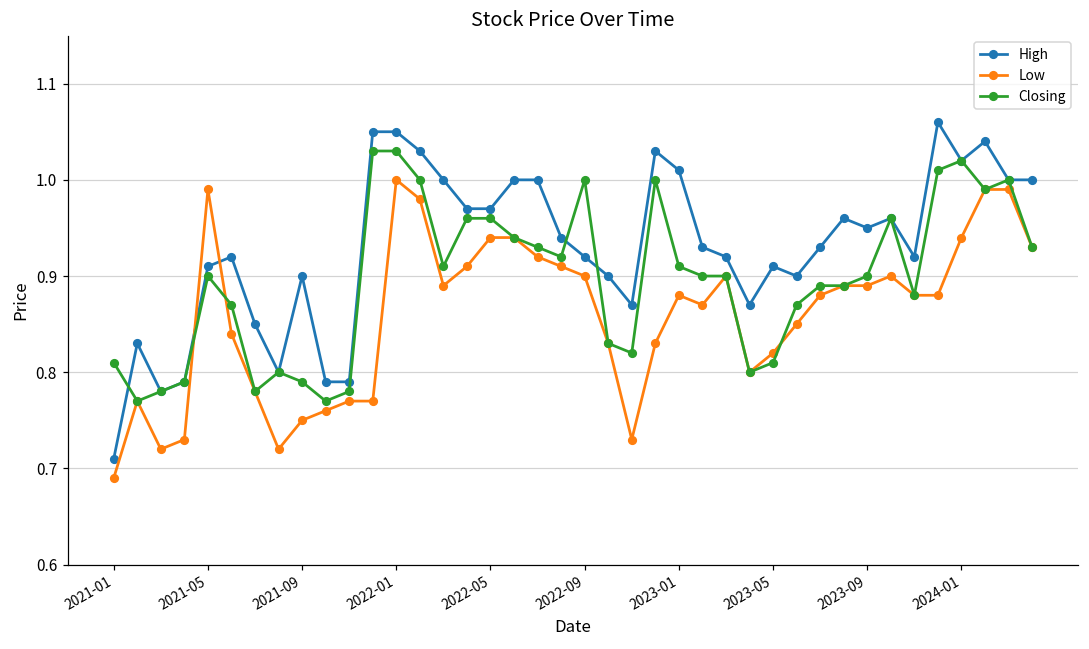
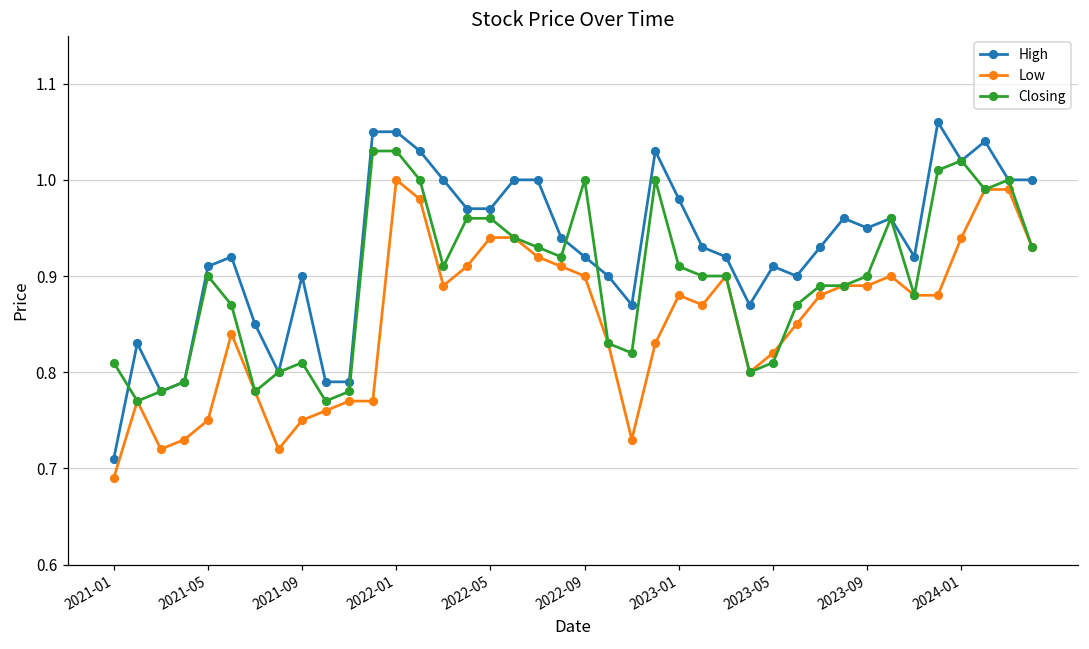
Low, 2021-05: 0.99 -> 0.75
Closing, 2021-09: 0.79 -> 0.81
High, 2023-01: 1.01 -> 0.98
